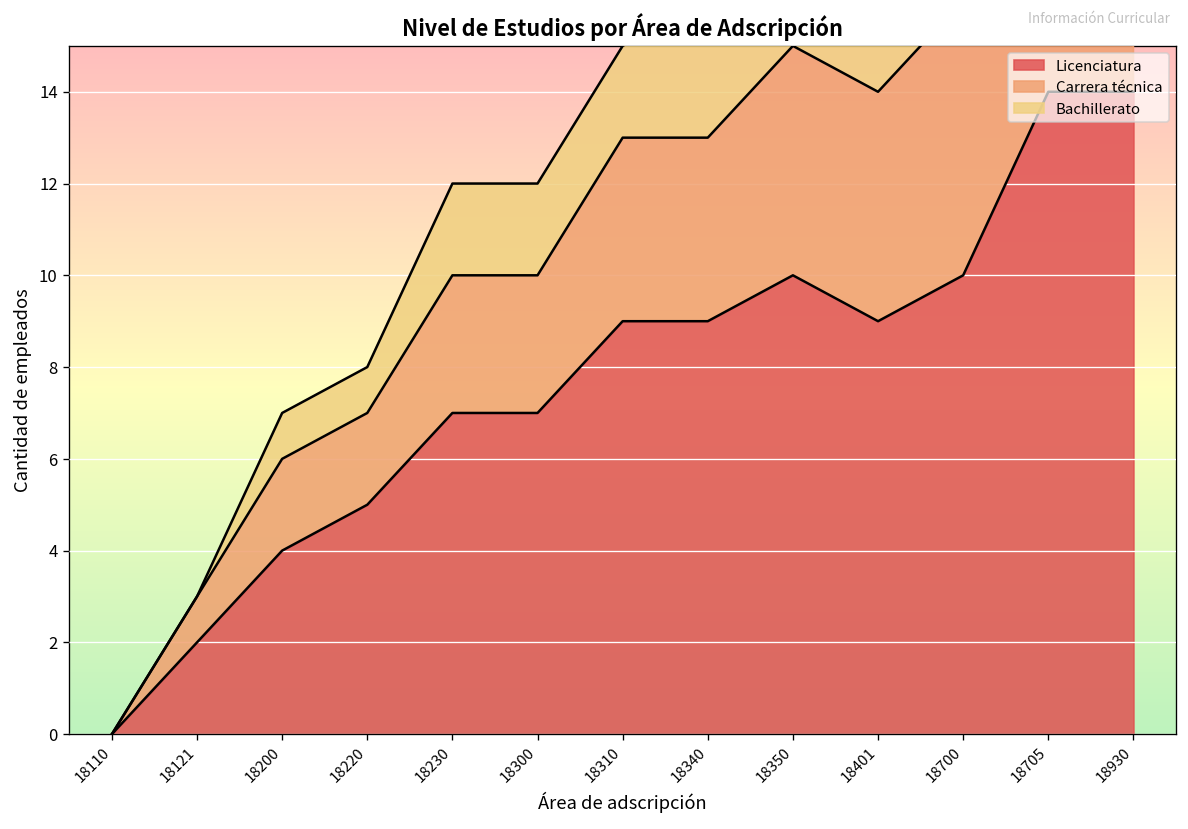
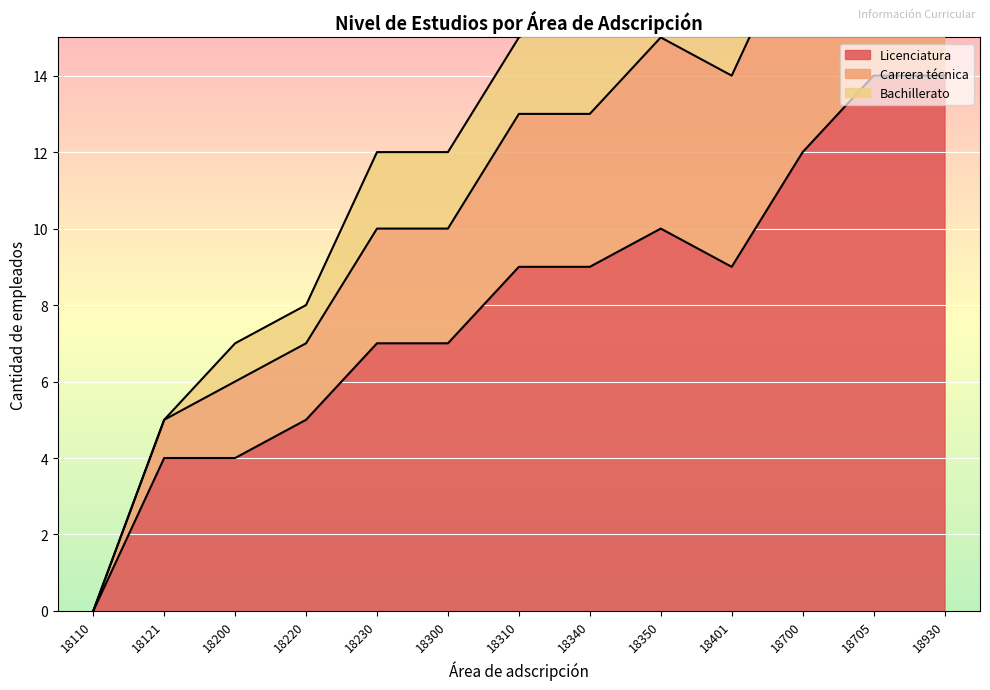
Licenciatura, 18121: 2 -> 4
Licenciatura, 18700: 10 -> 12
